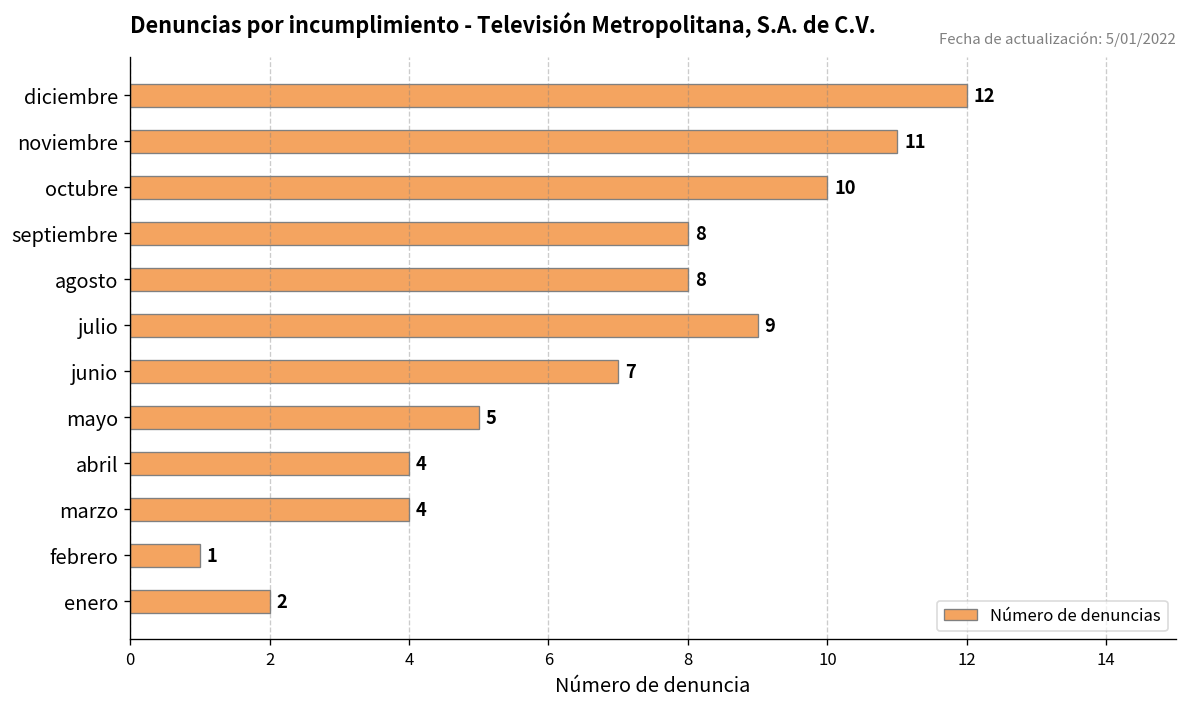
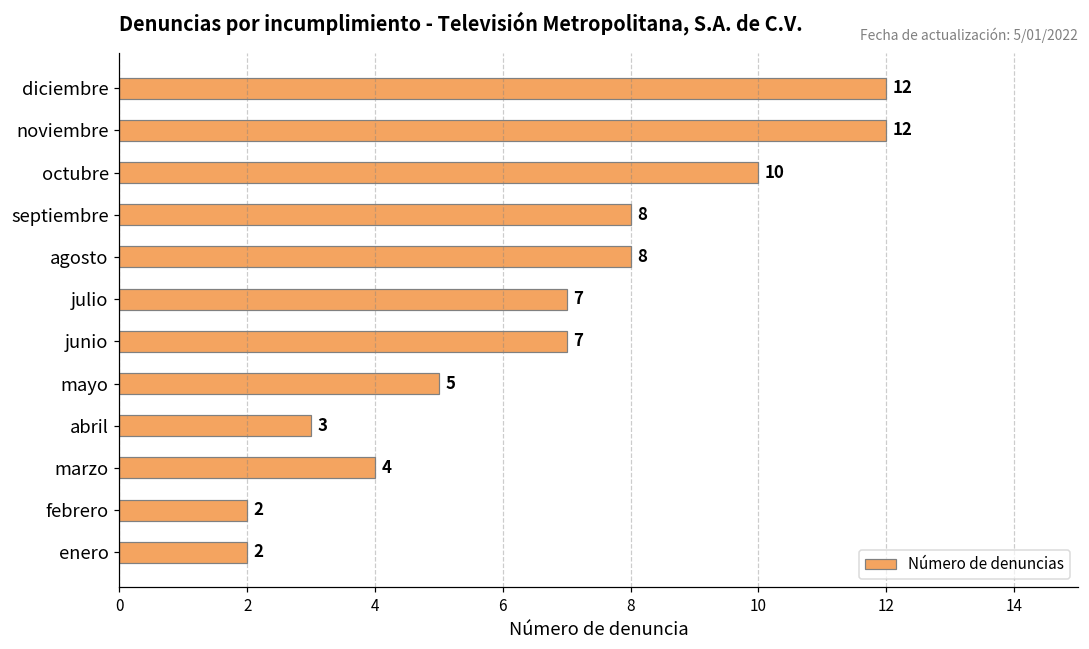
noviembre: 11 -> 12
julio: 9 -> 7
abril: 4 -> 3
febrero: 1 -> 2
